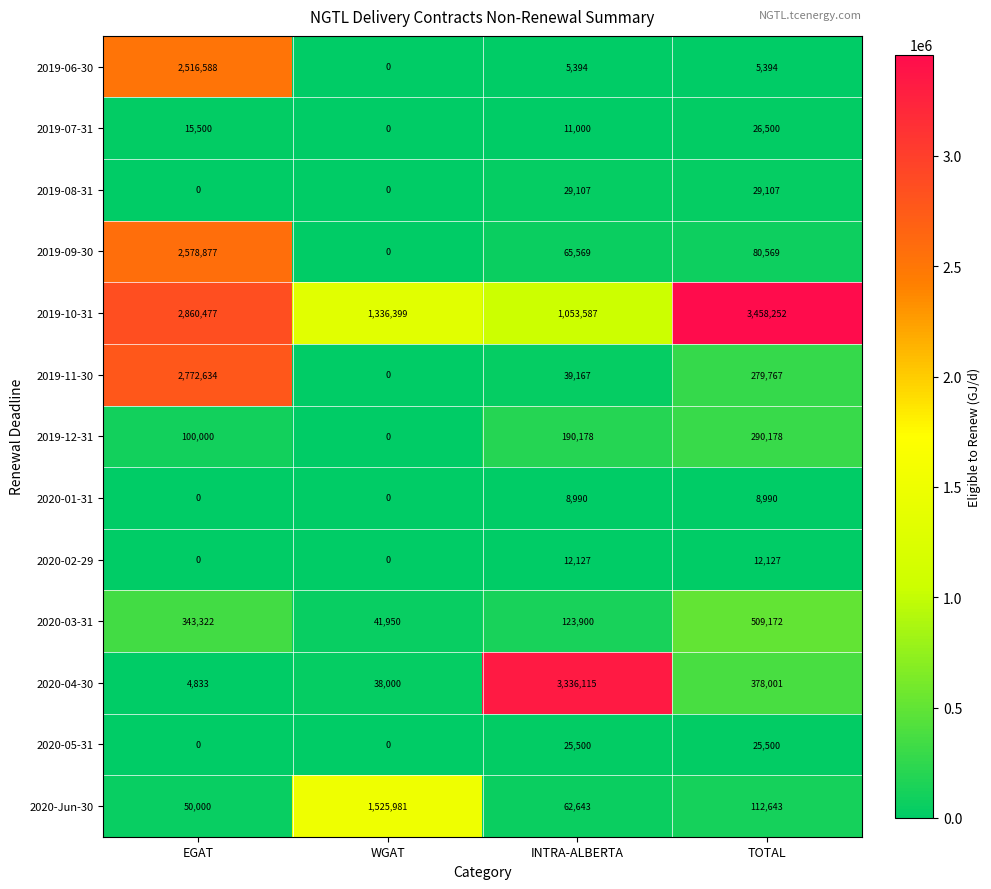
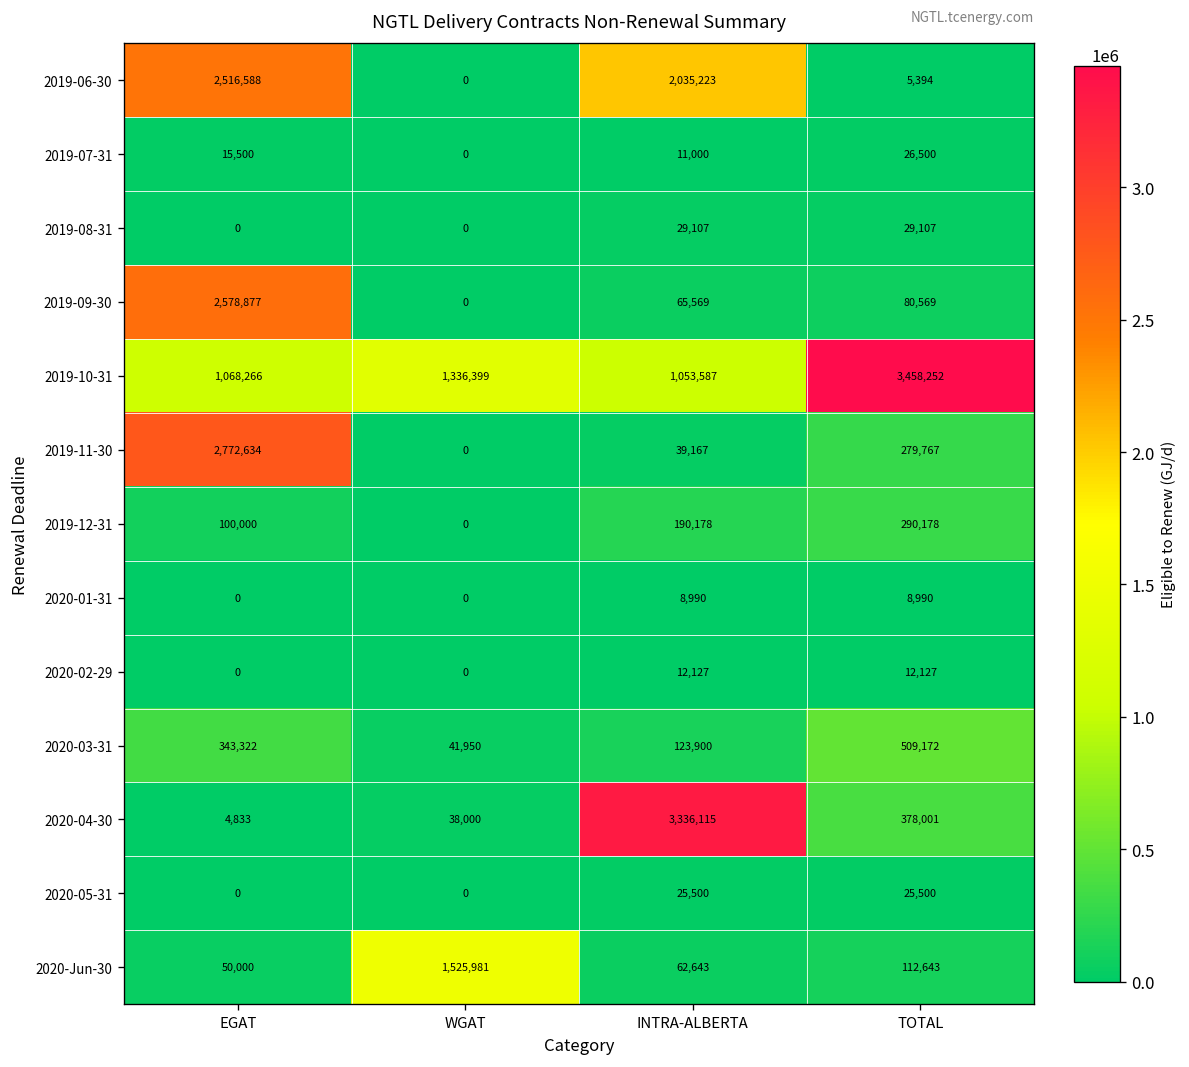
2019-06-30, INTRA-ALBERTA: 5,394 -> 2,035,223
2019-10-31, EGAT: 2,860,477 -> 1,068,266
